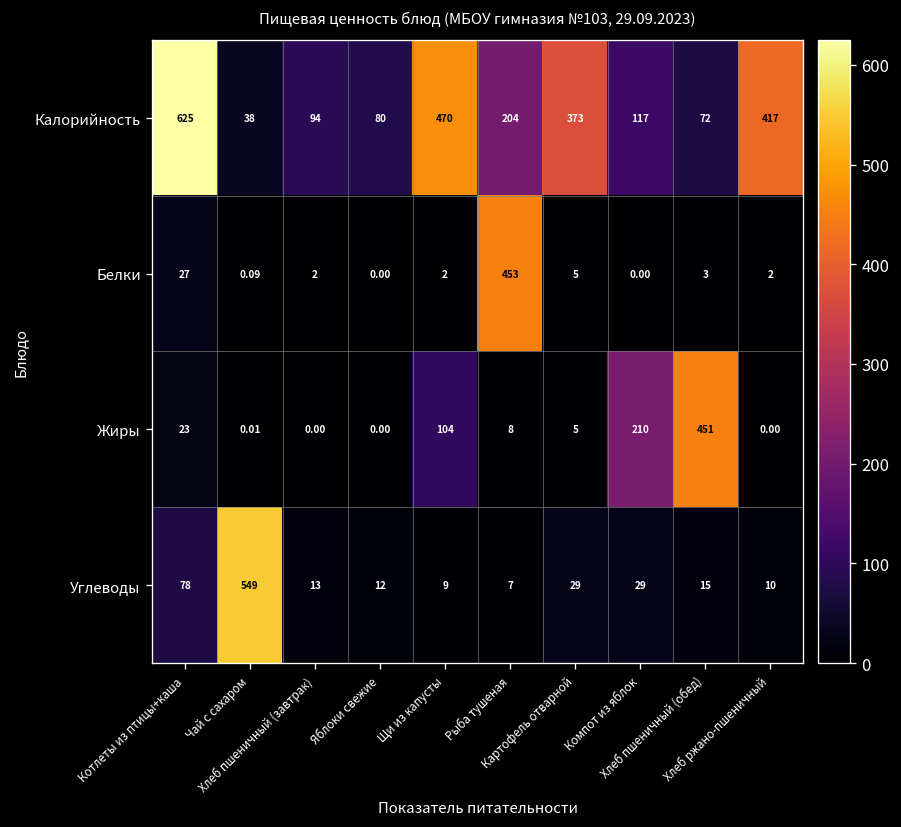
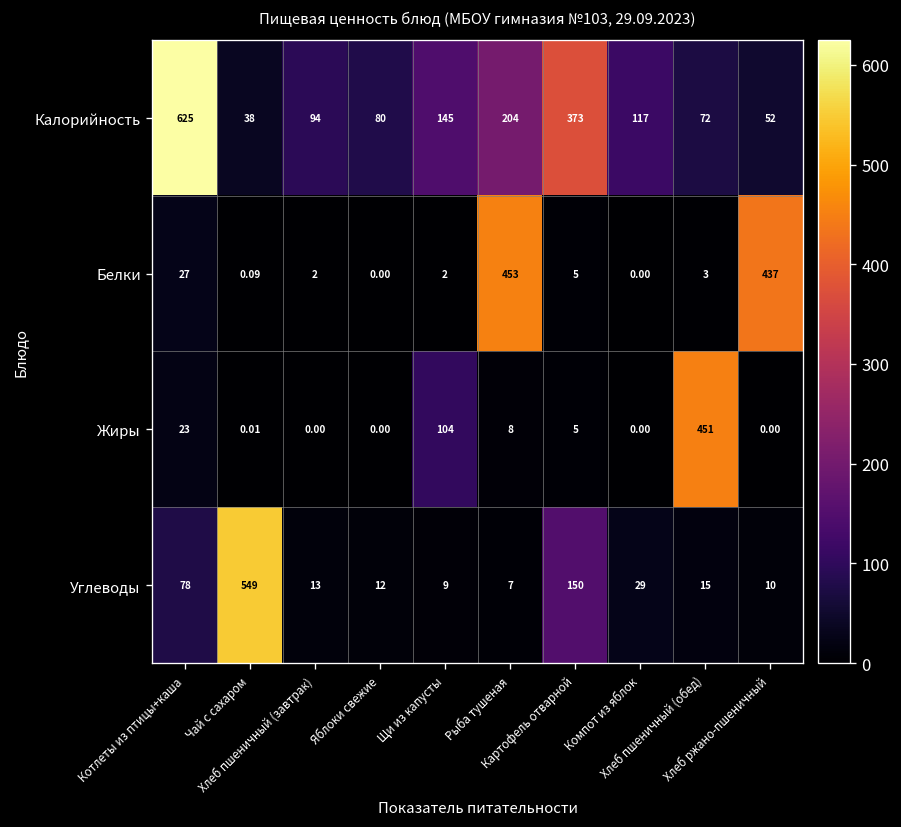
Калорийность, Щи из капусты: 470 -> 145
Калорийность, Хлеб ржано-пшеничный: 417 -> 52
Белки, Хлеб ржано-пшеничный: 2 -> 437
Жиры, Компот из яблок: 210 -> 0.00
Углеводы, Картофель отварной: 29 -> 150
